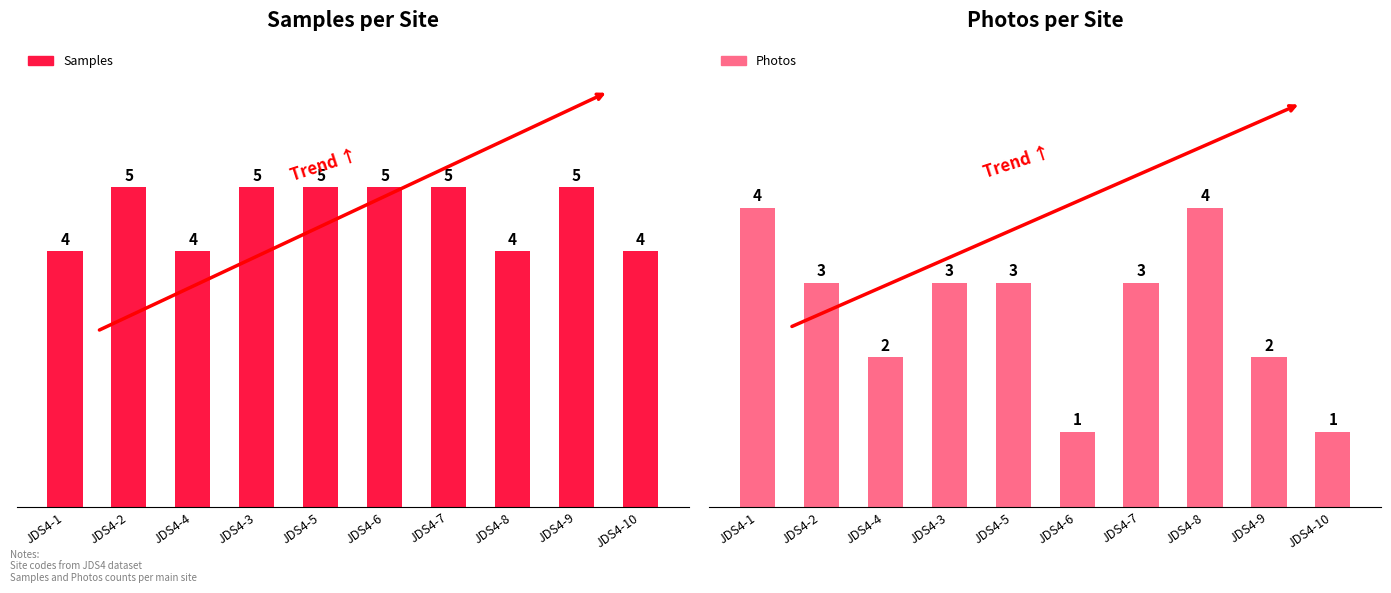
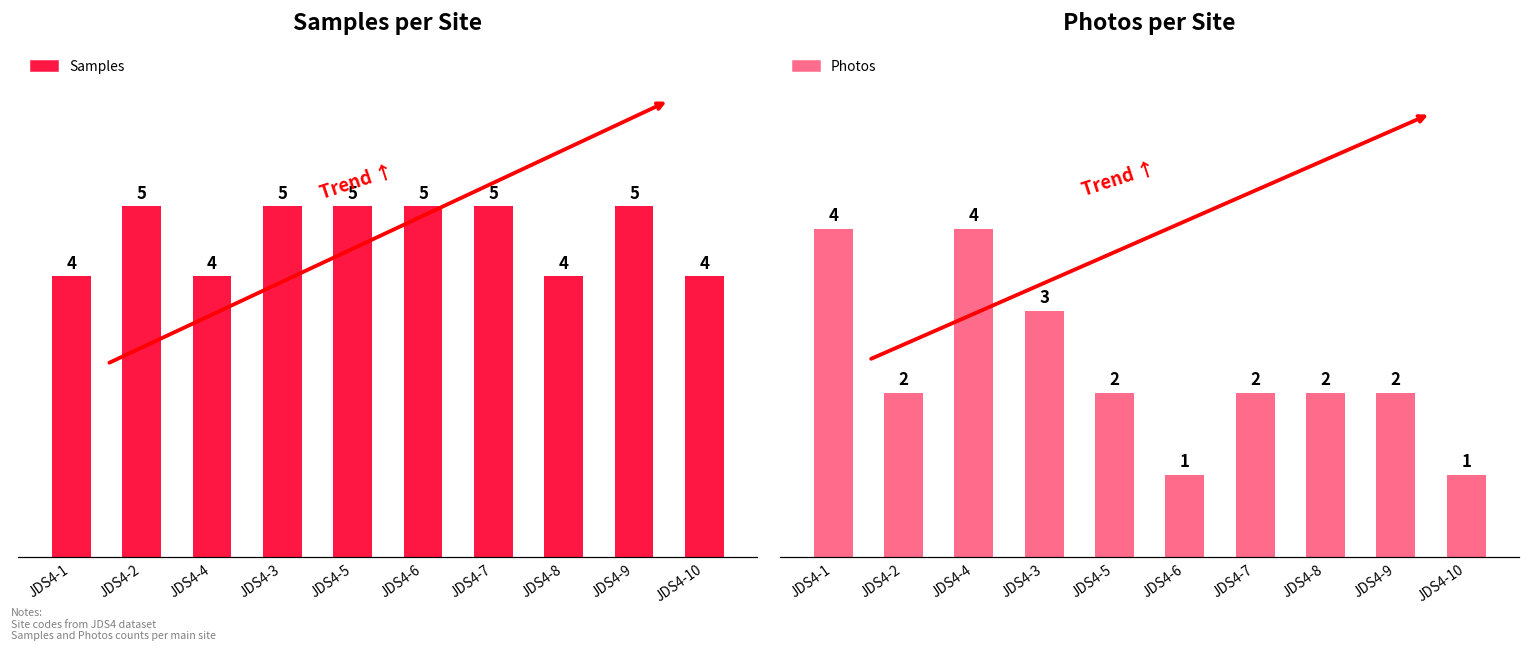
Photos per Site, JDS4-2: 3 -> 2
Photos per Site, JDS4-4: 2 -> 4
Photos per Site, JDS4-5: 3 -> 2
Photos per Site, JDS4-7: 3 -> 2
Photos per Site, JDS4-8: 4 -> 2
